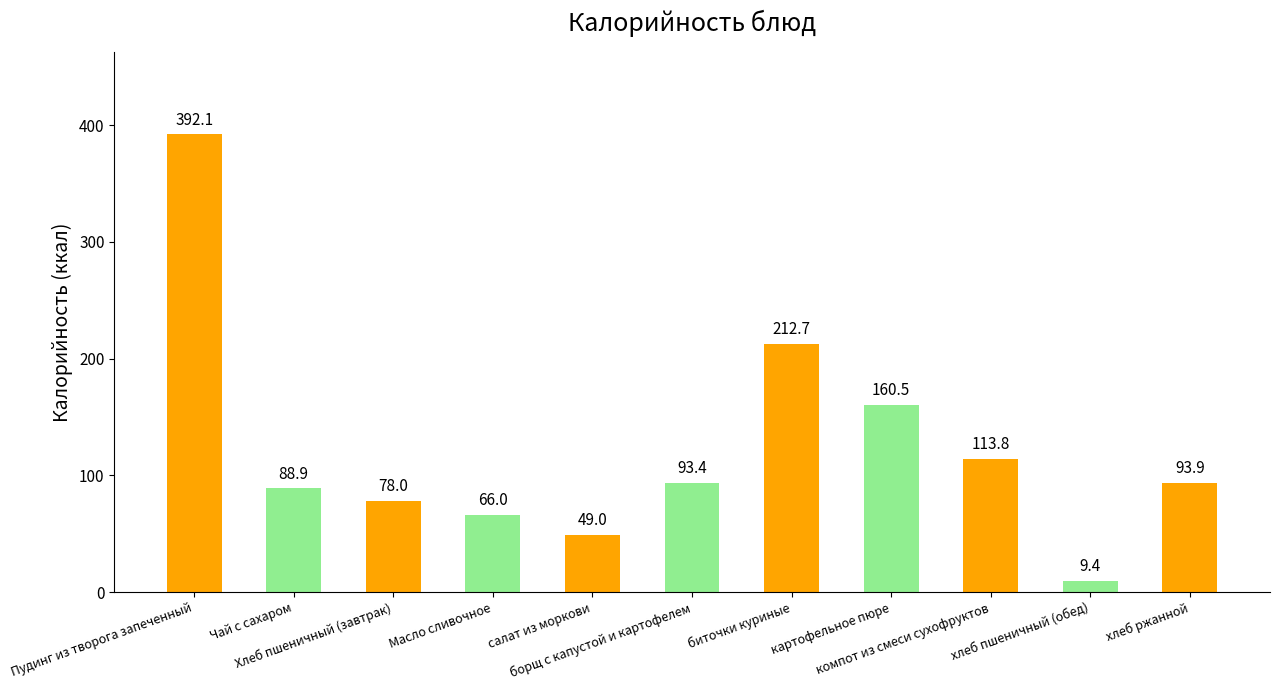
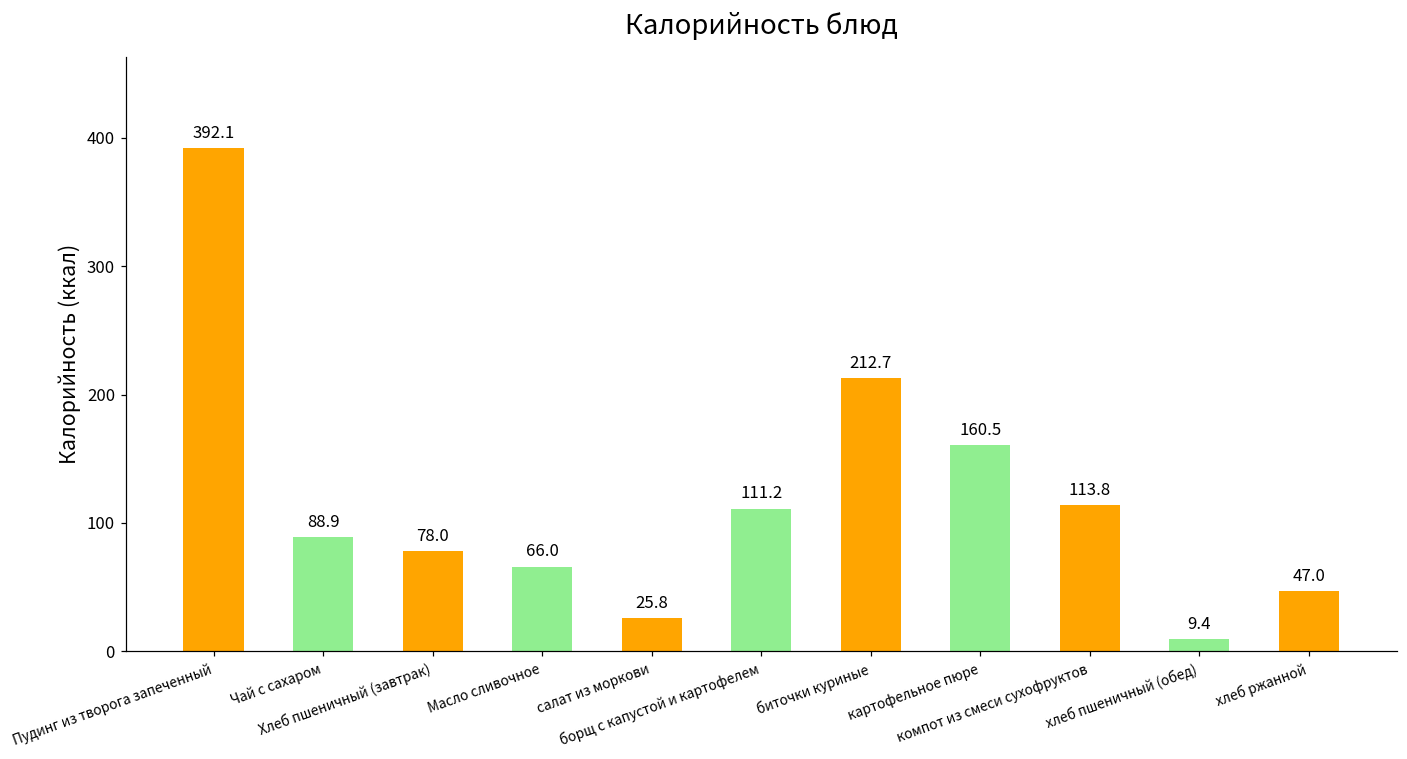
салат из моркови: 49.0 -> 25.8
борщ с капустой и картофелем: 93.4 -> 111.2
хлеб ржанной: 93.9 -> 47.0
